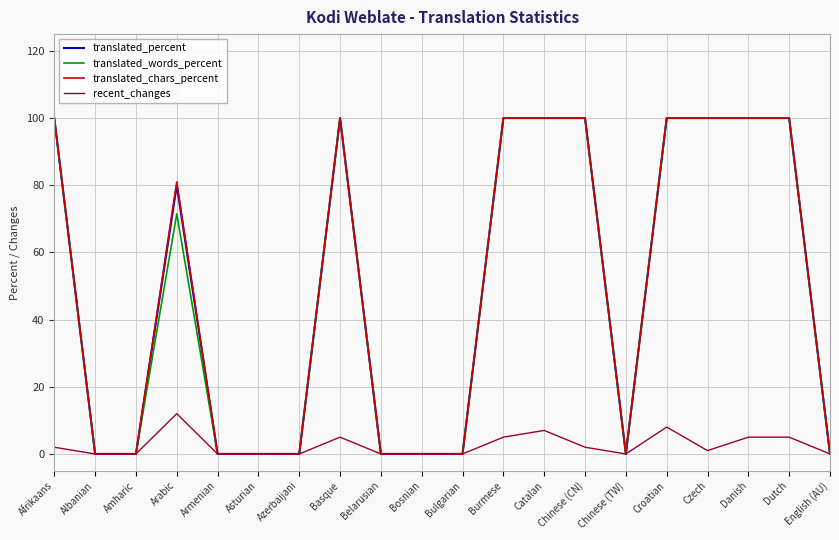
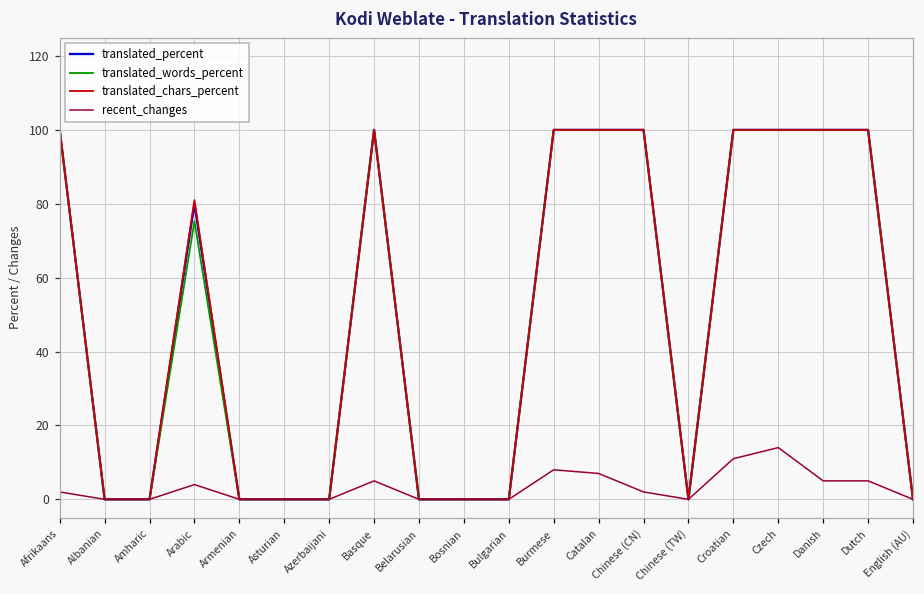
translated_words_percent, Arabic: 72 -> 75
recent_changes, Arabic: 12 -> 4
recent_changes, Burmese: 5 -> 8
recent_changes, Croatian: 8 -> 11
recent_changes, Czech: 1 -> 14
